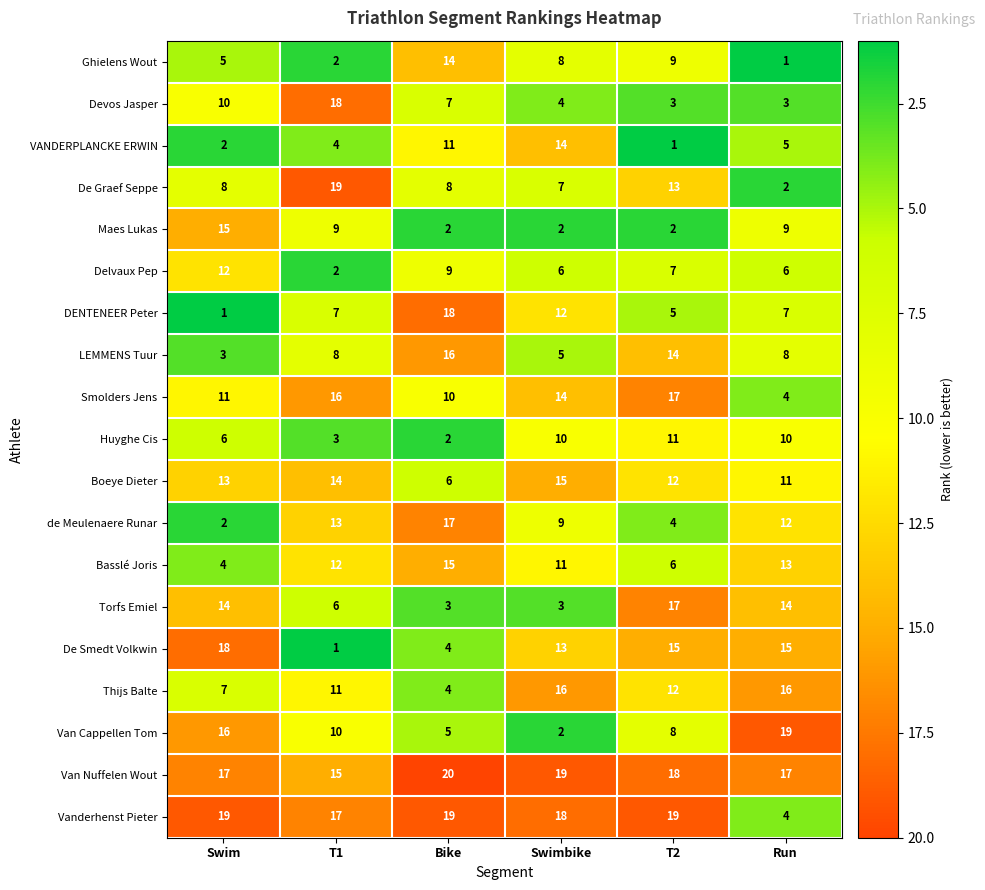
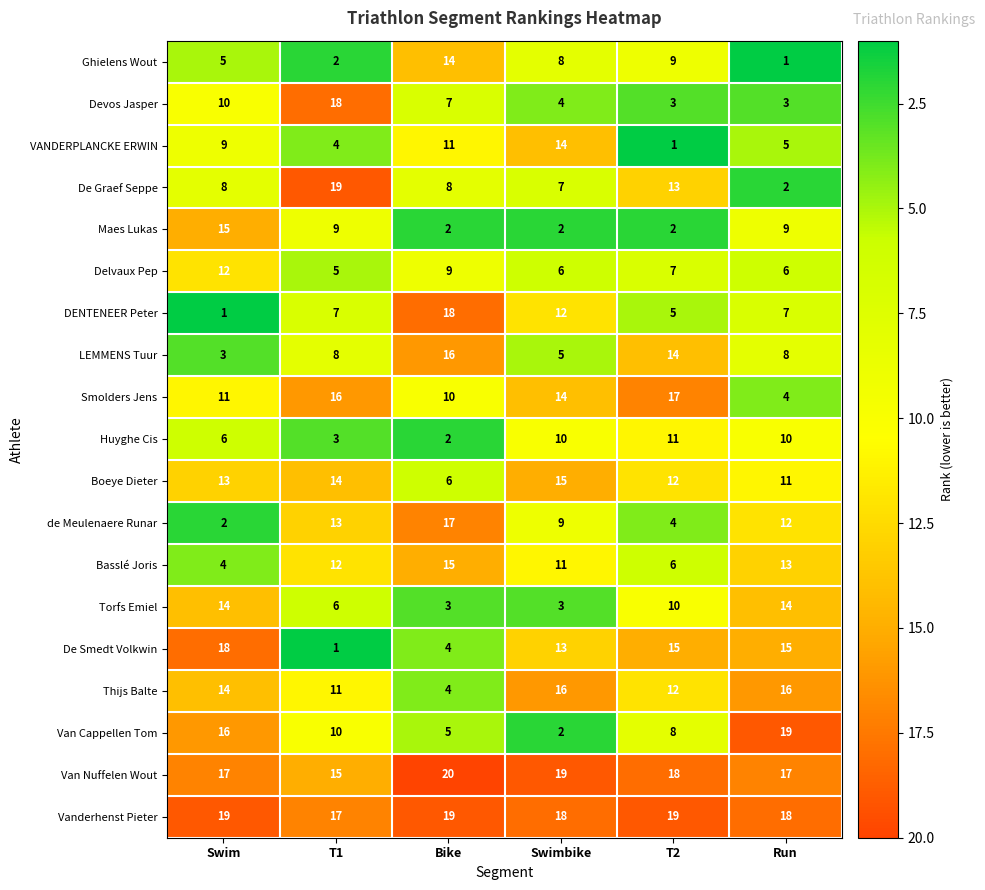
VANDERPLANCKE ERWIN, Swim: 2 -> 9
Delvaux Pep, T1: 2 -> 5
Torfs Emiel, T2: 17 -> 10
Thijs Balte, Swim: 7 -> 14
Vanderhenst Pieter, Run: 4 -> 18
